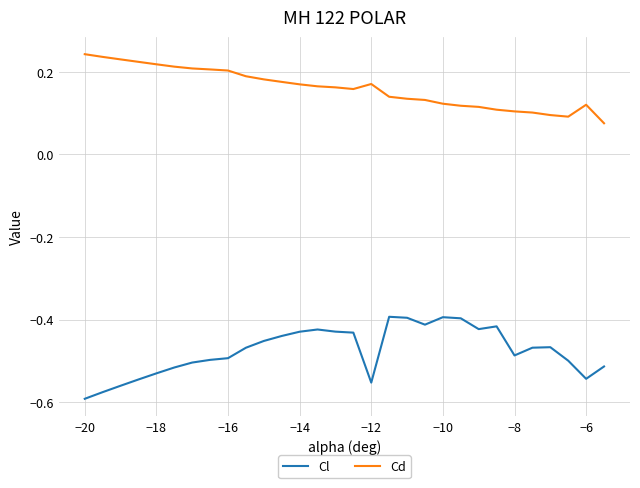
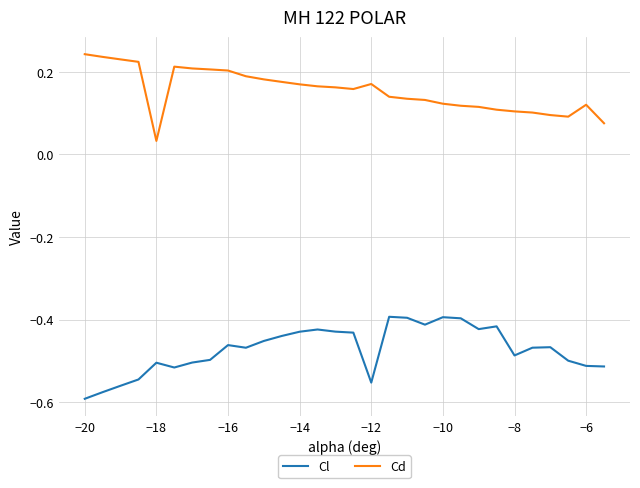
Cl, −18: -0.53 -> -0.50
Cd, −18: 0.22 -> 0.03
Cl, −16: -0.49 -> -0.46
Cl, −6: -0.54 -> -0.51
